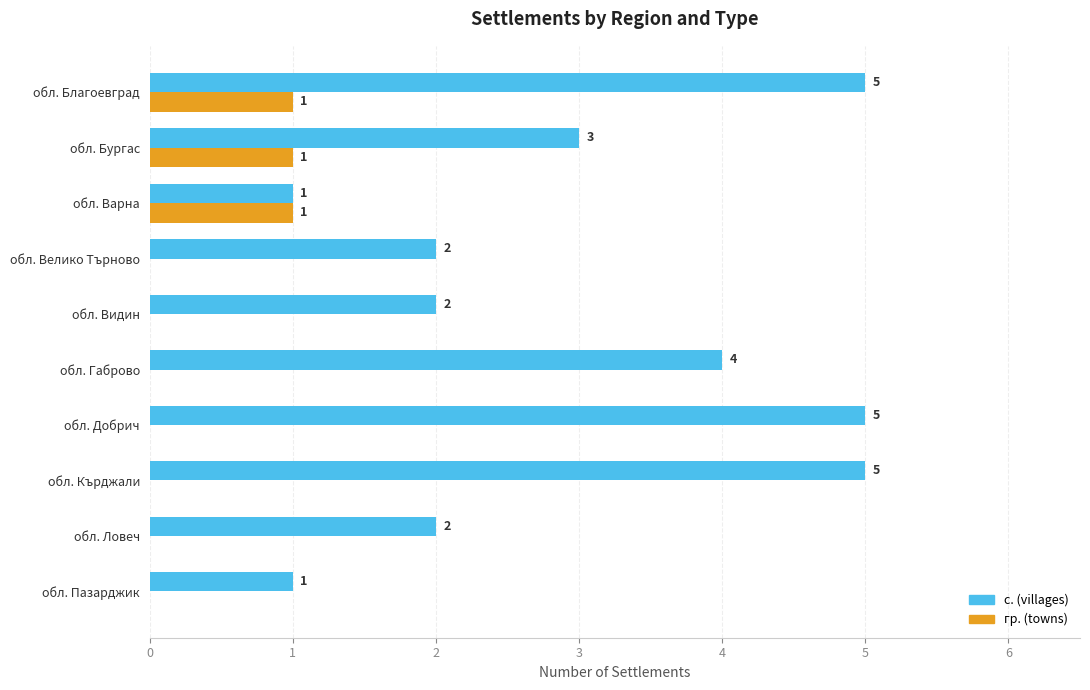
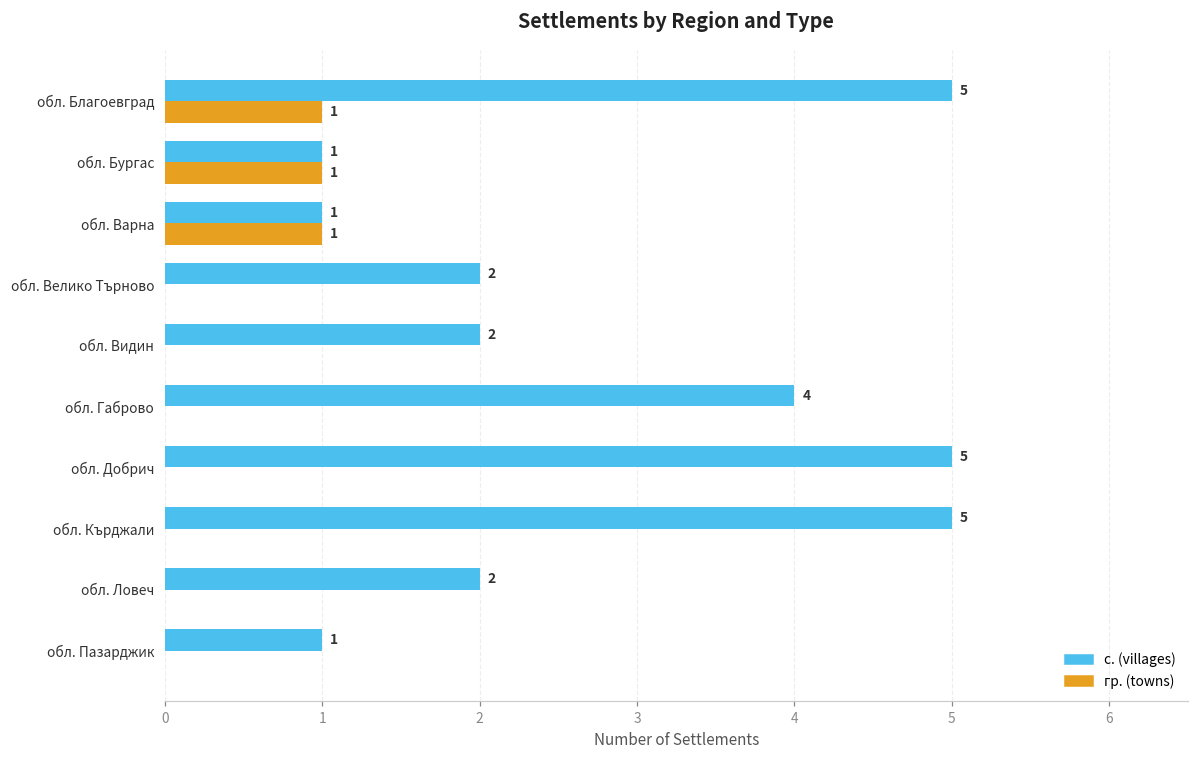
с. (villages), обл. Бургас: 3 -> 1
